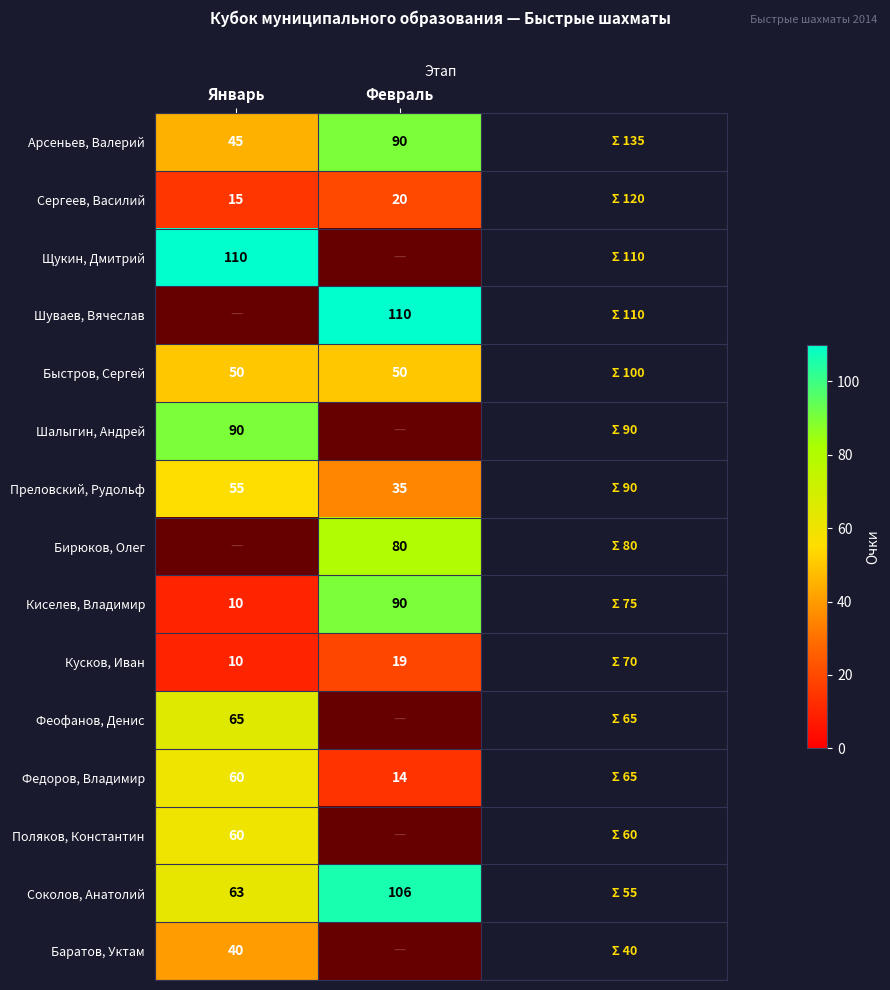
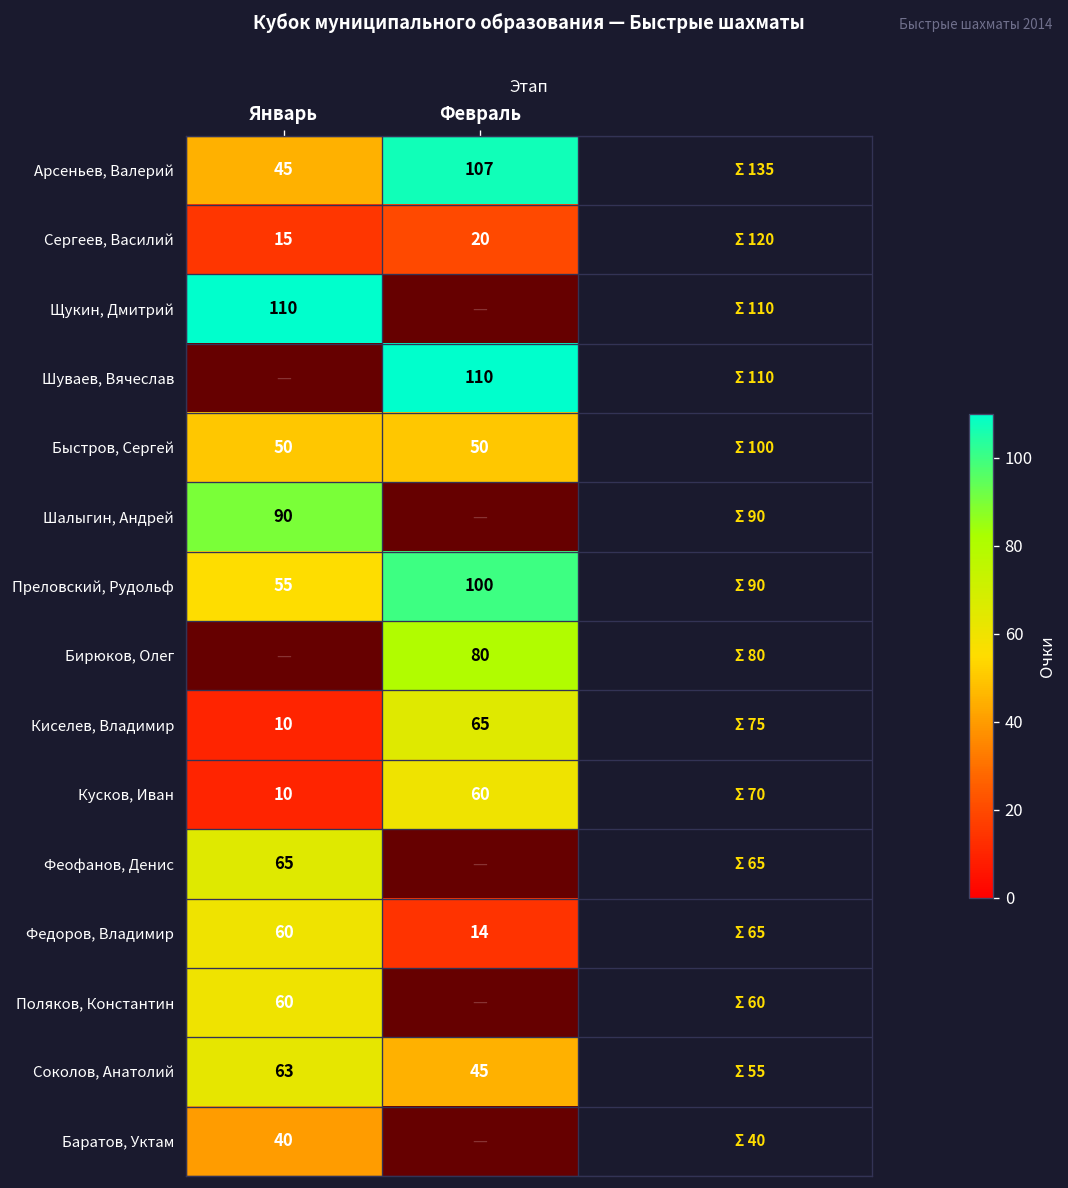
Арсеньев, Валерий, Февраль: 90 -> 107
Преловский, Рудольф, Февраль: 35 -> 100
Киселев, Владимир, Февраль: 90 -> 65
Кусков, Иван, Февраль: 19 -> 60
Соколов, Анатолий, Февраль: 106 -> 45
